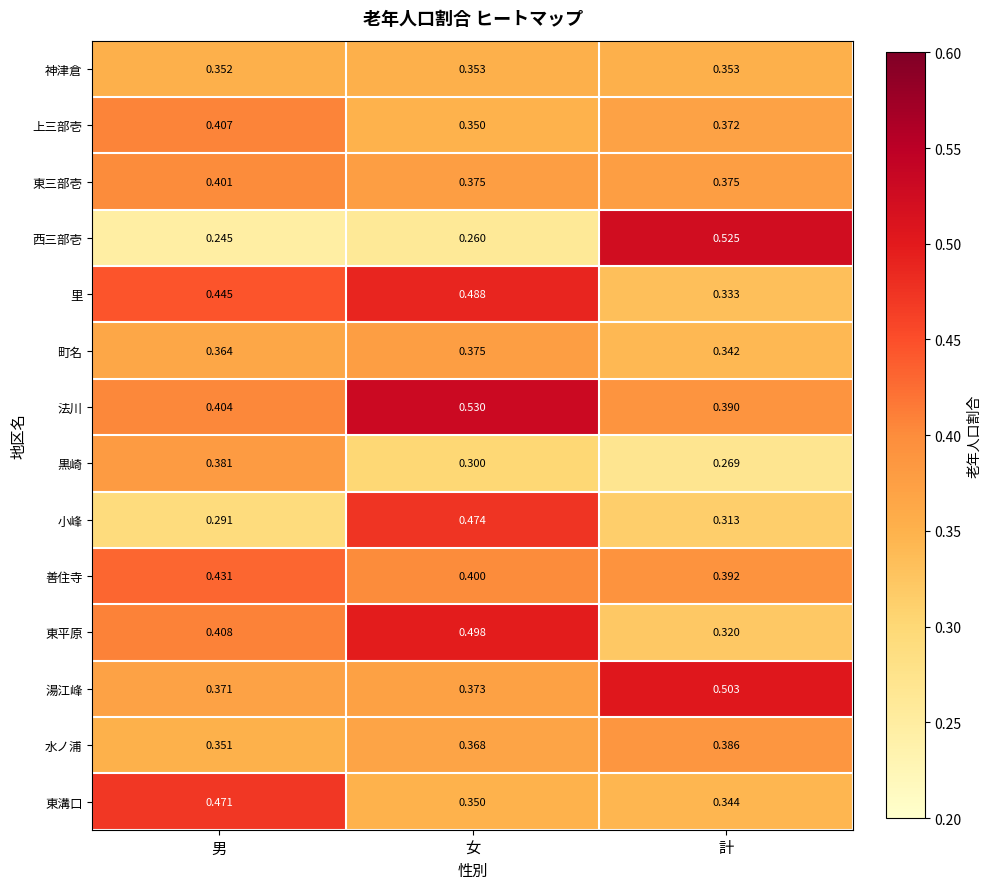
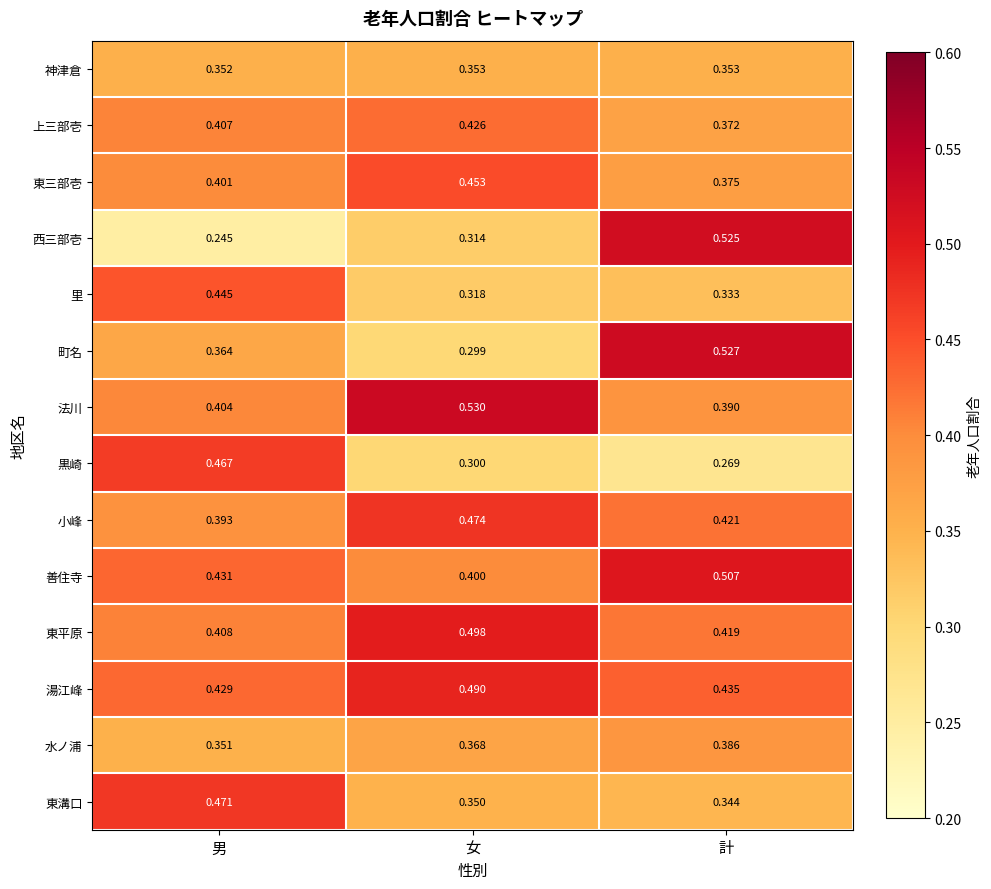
上三部壱, 女: 0.350 -> 0.426
東三部壱, 女: 0.375 -> 0.453
西三部壱, 女: 0.260 -> 0.314
里, 女: 0.488 -> 0.318
町名, 女: 0.375 -> 0.299
町名, 計: 0.342 -> 0.527
黒崎, 男: 0.381 -> 0.467
小峰, 男: 0.291 -> 0.393
小峰, 計: 0.313 -> 0.421
善住寺, 計: 0.392 -> 0.507
東平原, 計: 0.320 -> 0.419
湯江峰, 男: 0.371 -> 0.429
湯江峰, 女: 0.373 -> 0.490
湯江峰, 計: 0.503 -> 0.435
